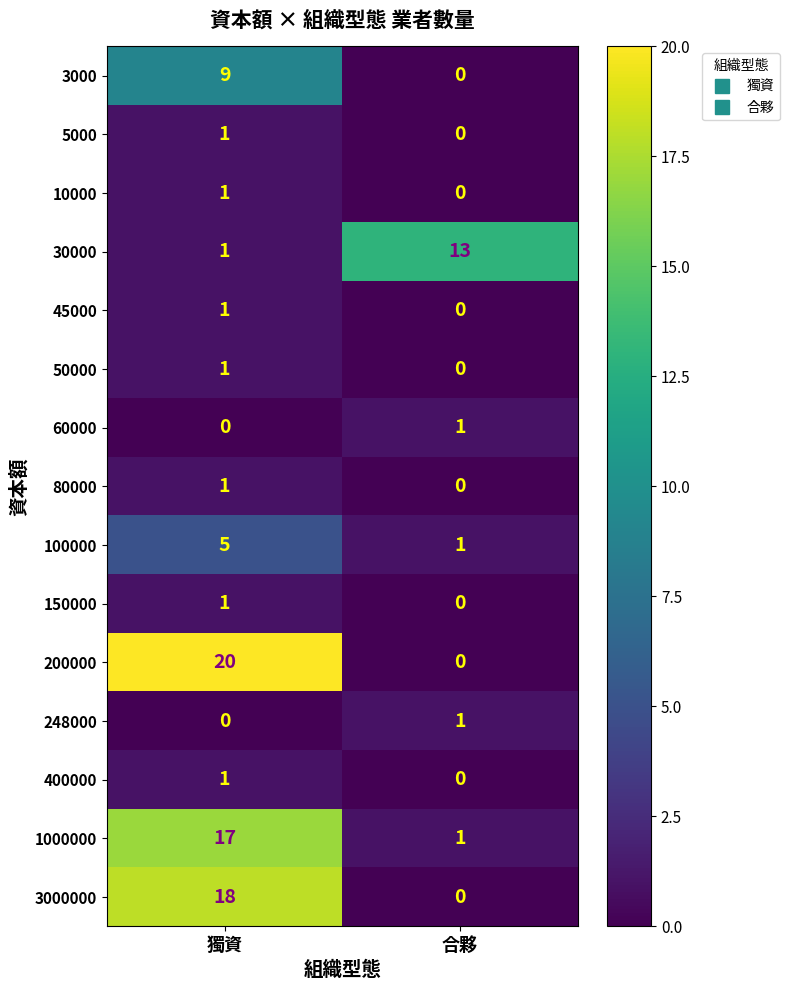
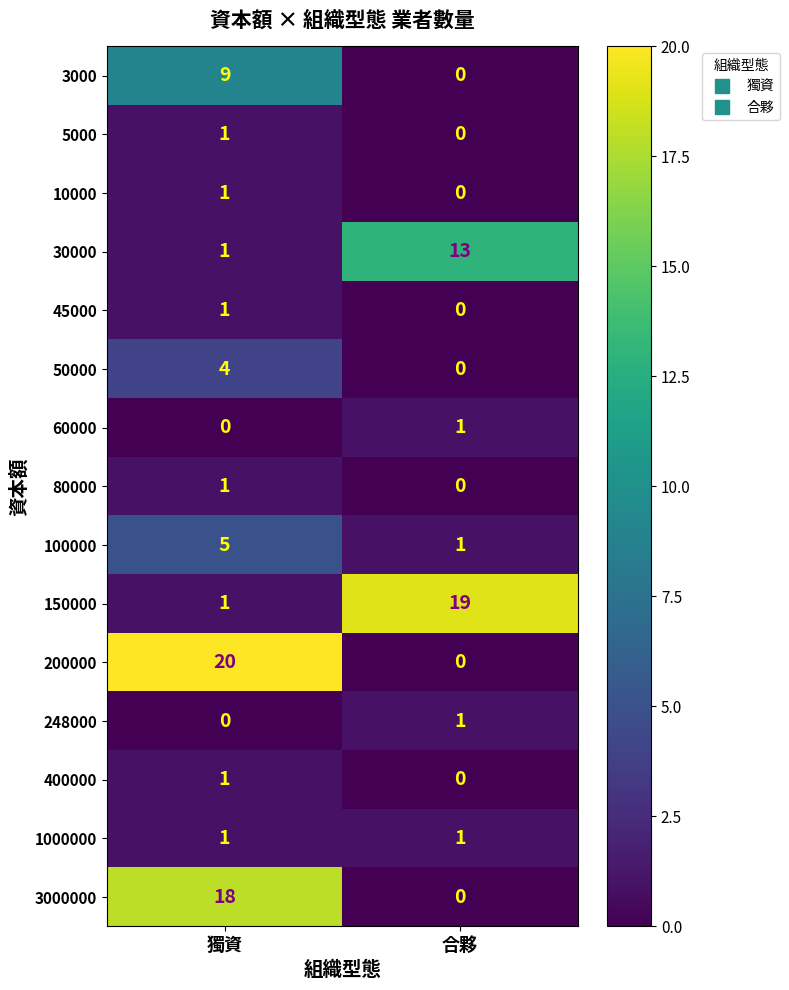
50000, 獨資: 1 -> 4
150000, 合夥: 0 -> 19
1000000, 獨資: 17 -> 1
